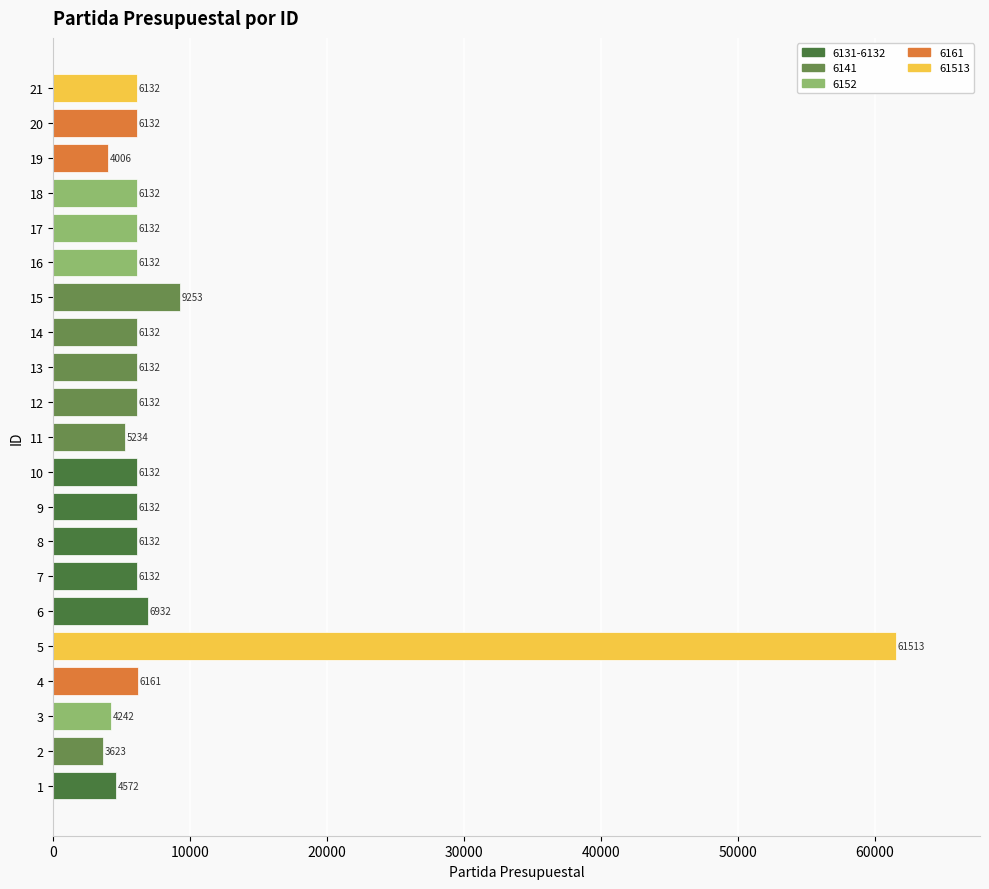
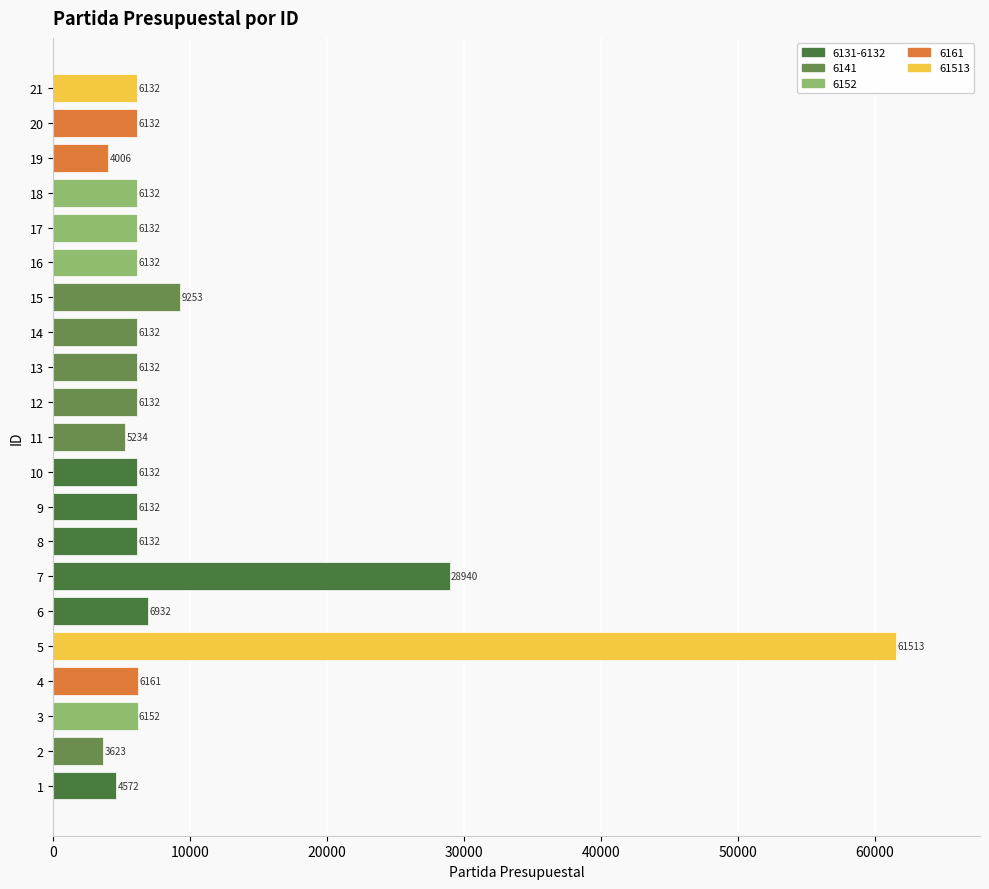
7: 6132 -> 28940
3: 4242 -> 6152
